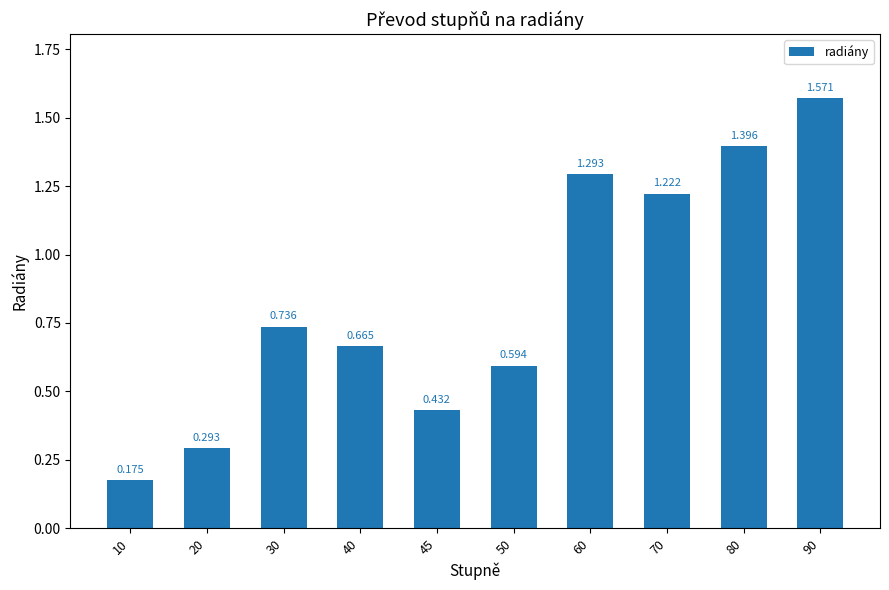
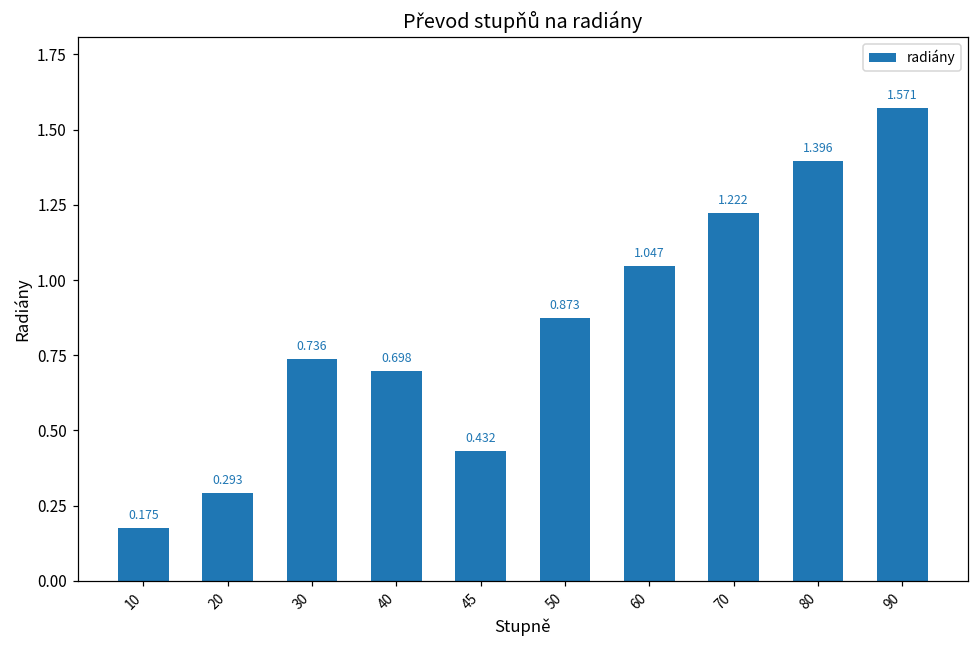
40: 0.665 -> 0.698
50: 0.594 -> 0.873
60: 1.293 -> 1.047
